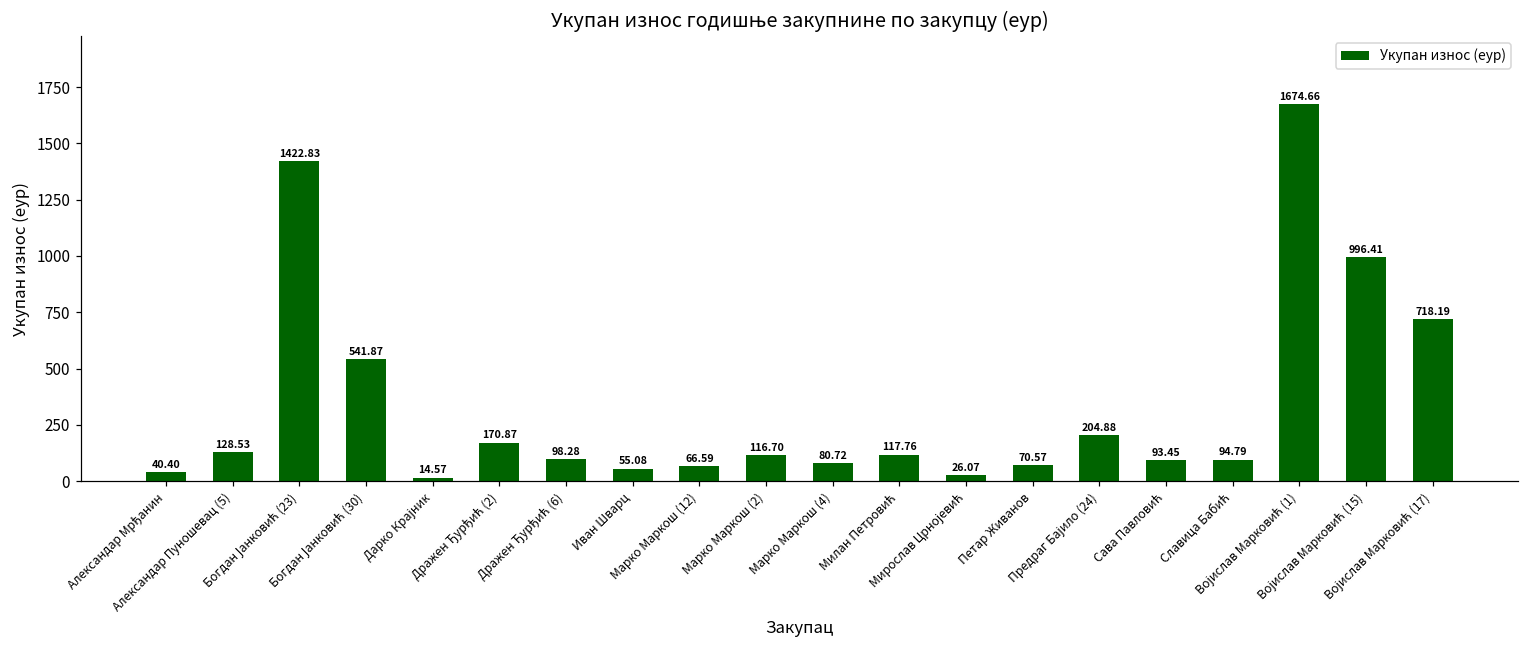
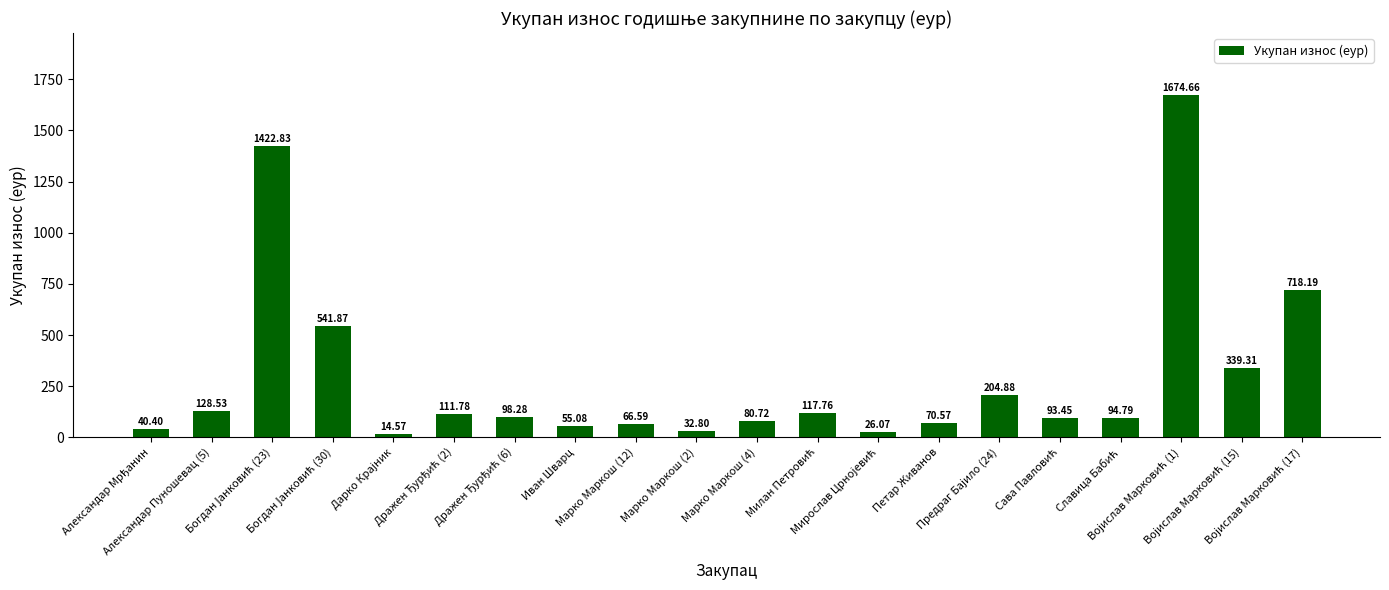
Дражен Ђурђић (2): 170.87 -> 111.78
Марко Маркош (2): 116.70 -> 32.80
Војислав Марковић (15): 996.41 -> 339.31
